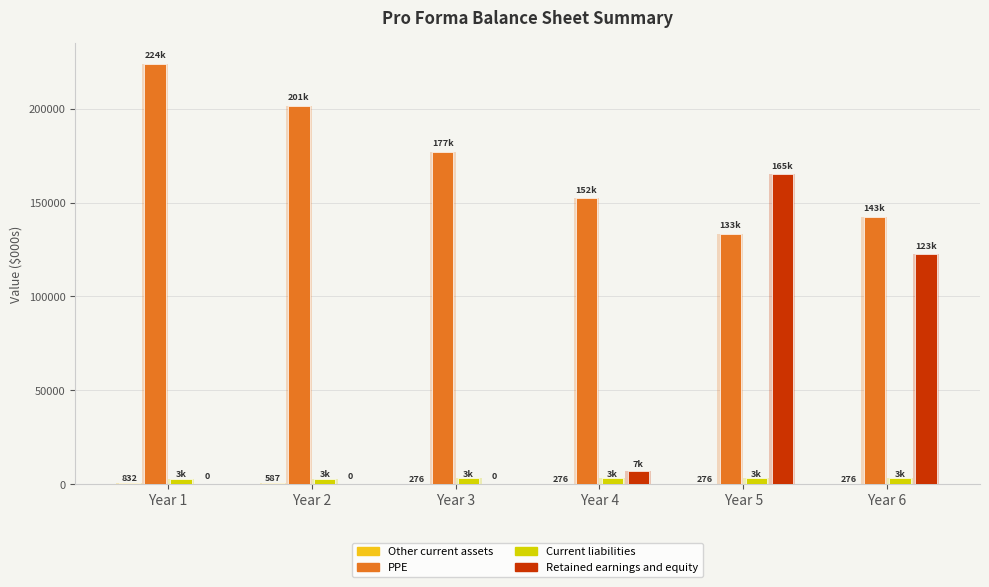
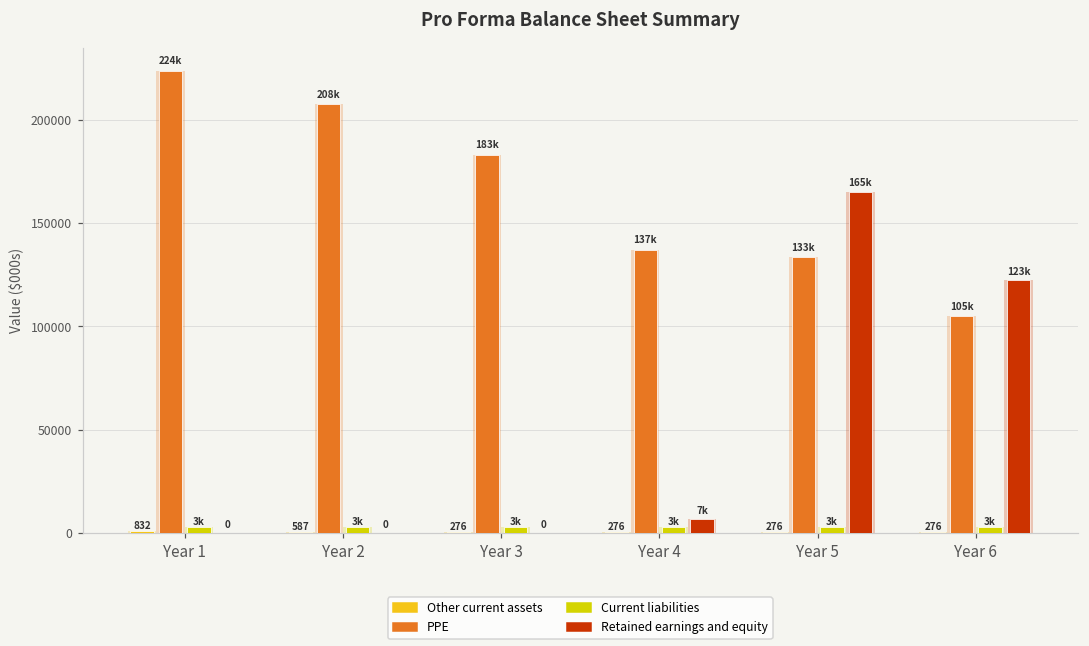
PPE, Year 2: 201k -> 208k
PPE, Year 3: 177k -> 183k
PPE, Year 4: 152k -> 137k
PPE, Year 6: 143k -> 105k
